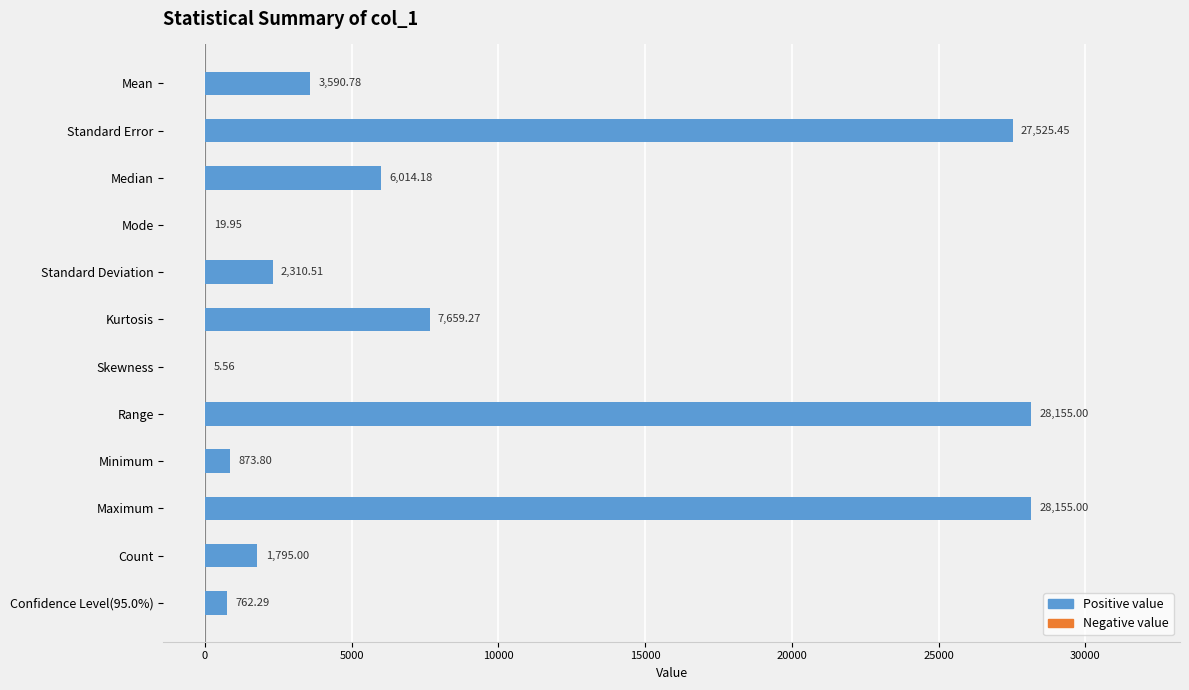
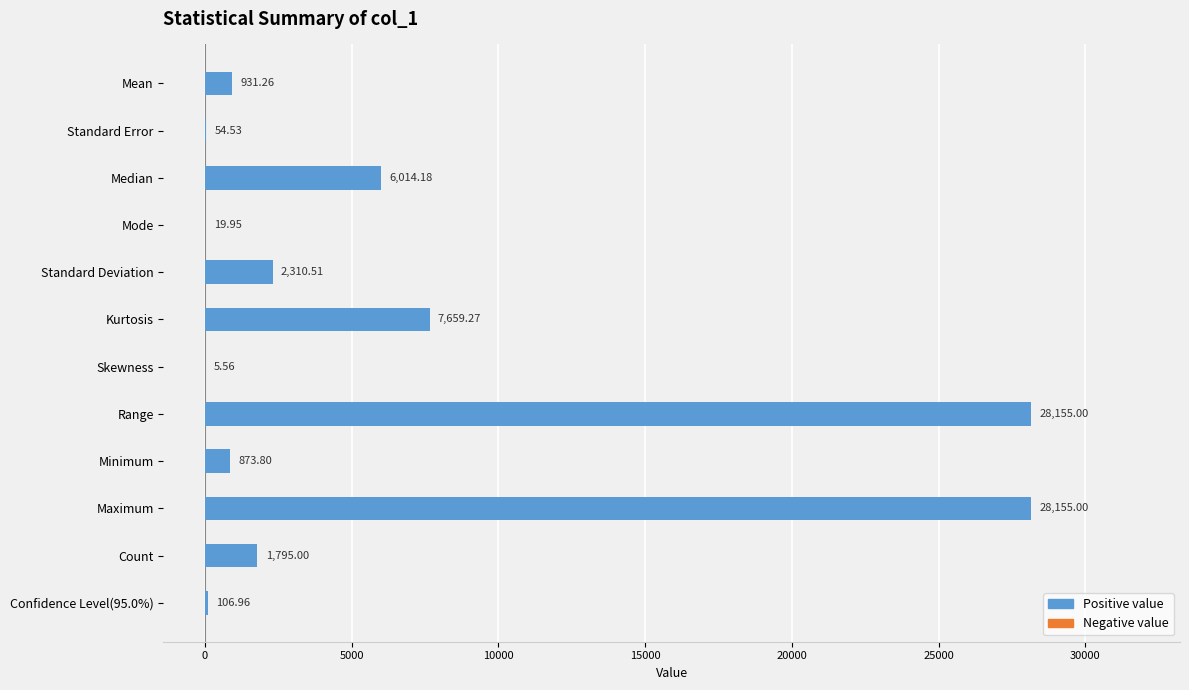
Mean: 3,590.78 -> 931.26
Standard Error: 27,525.45 -> 54.53
Confidence Level(95.0%): 762.29 -> 106.96
